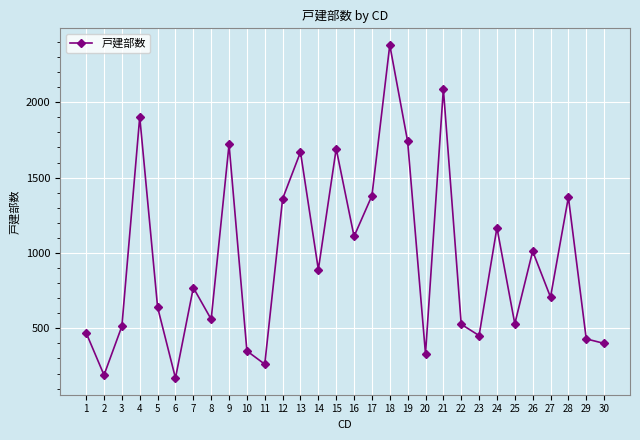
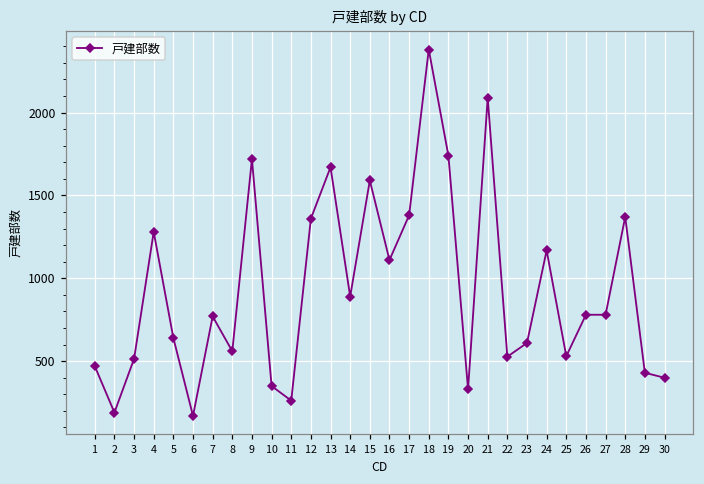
4: 1900 -> 1280
15: 1690 -> 1590
23: 450 -> 610
26: 1010 -> 780
27: 710 -> 780
